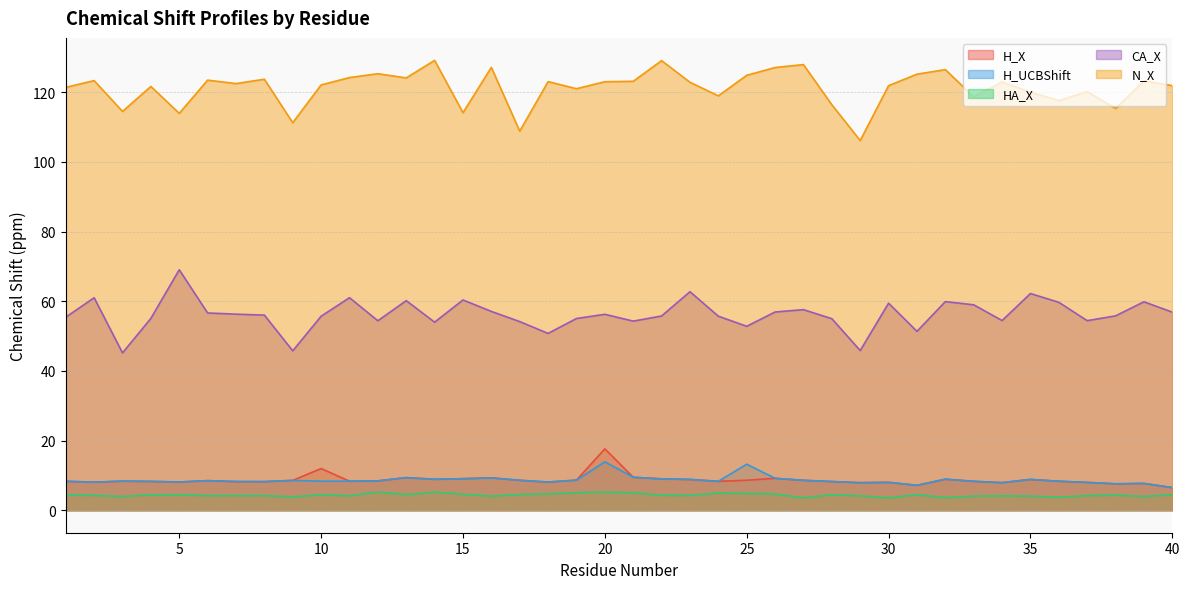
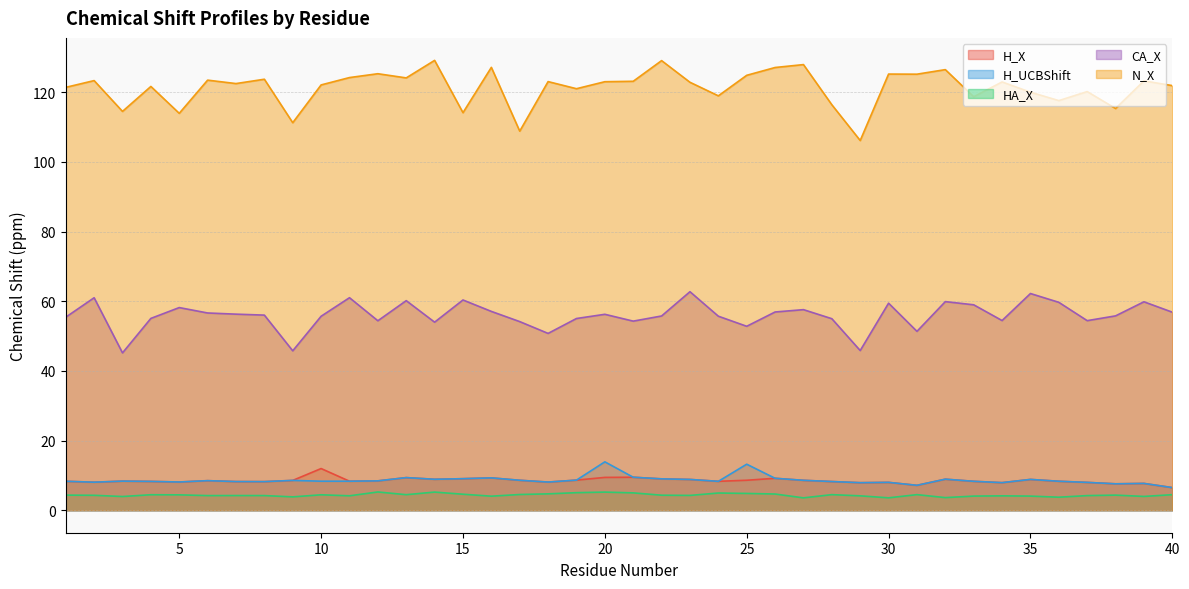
CA_X, 5: 69 -> 58
H_X, 20: 18 -> 9
N_X, 30: 122 -> 125
